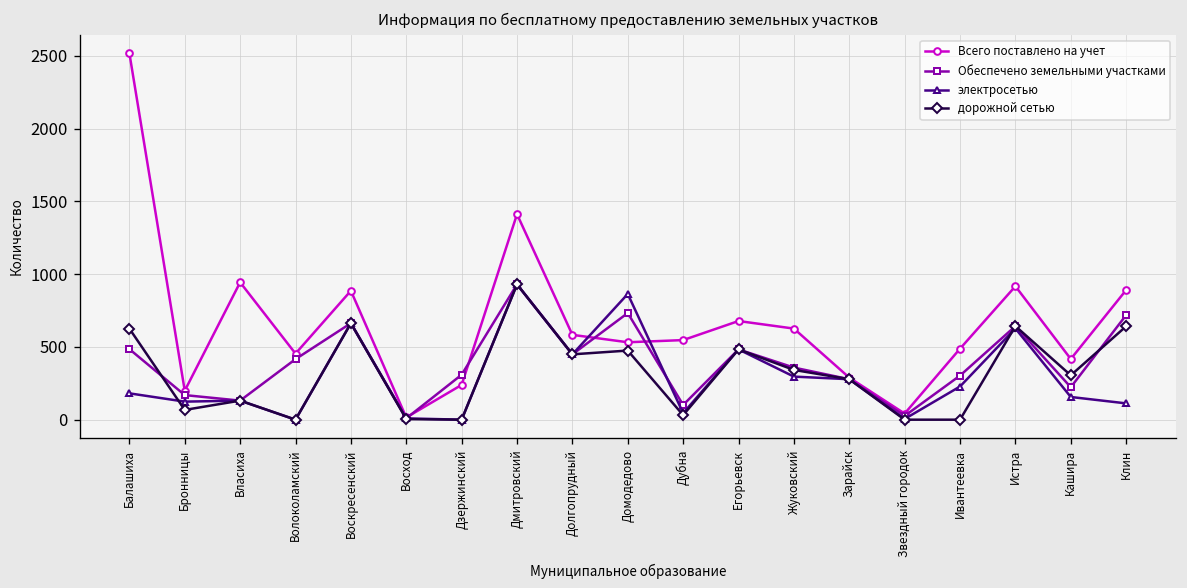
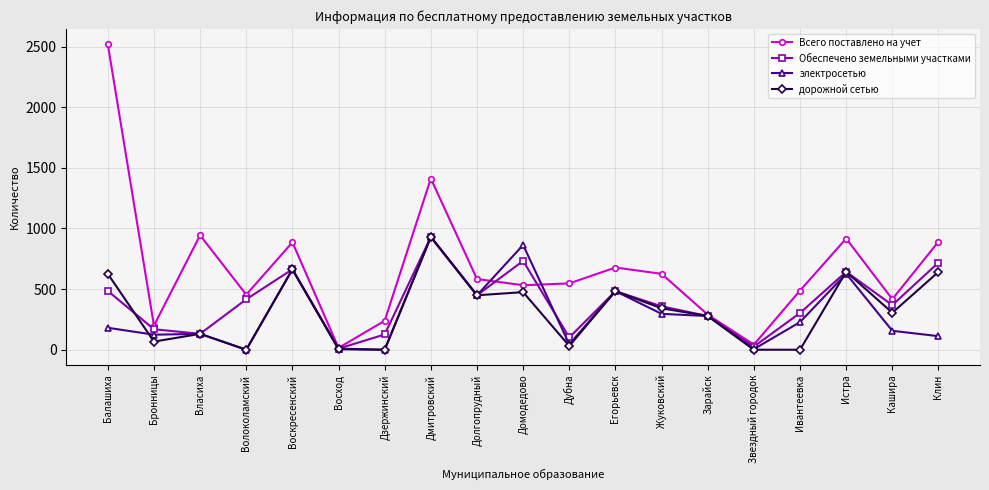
Обеспечено земельными участками, Дзержинский: 310 -> 130
Обеспечено земельными участками, Кашира: 220 -> 370
